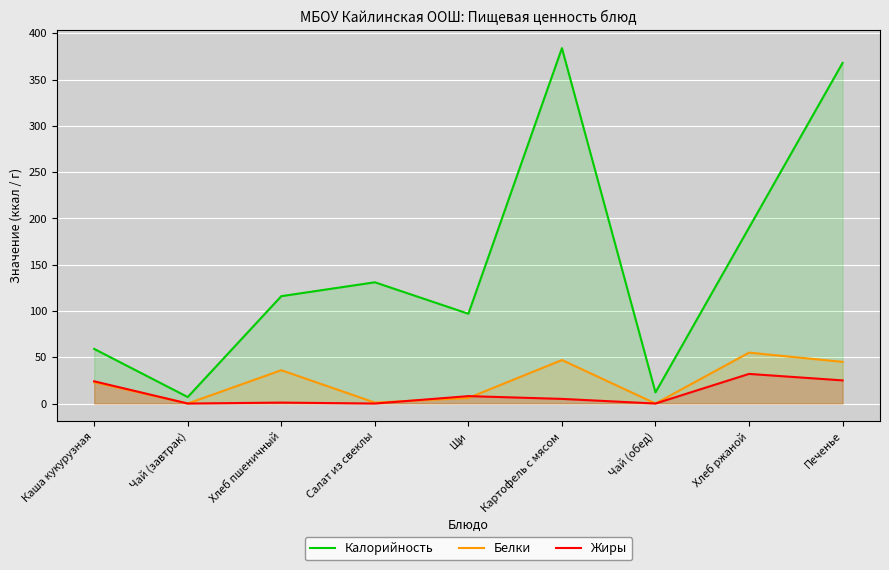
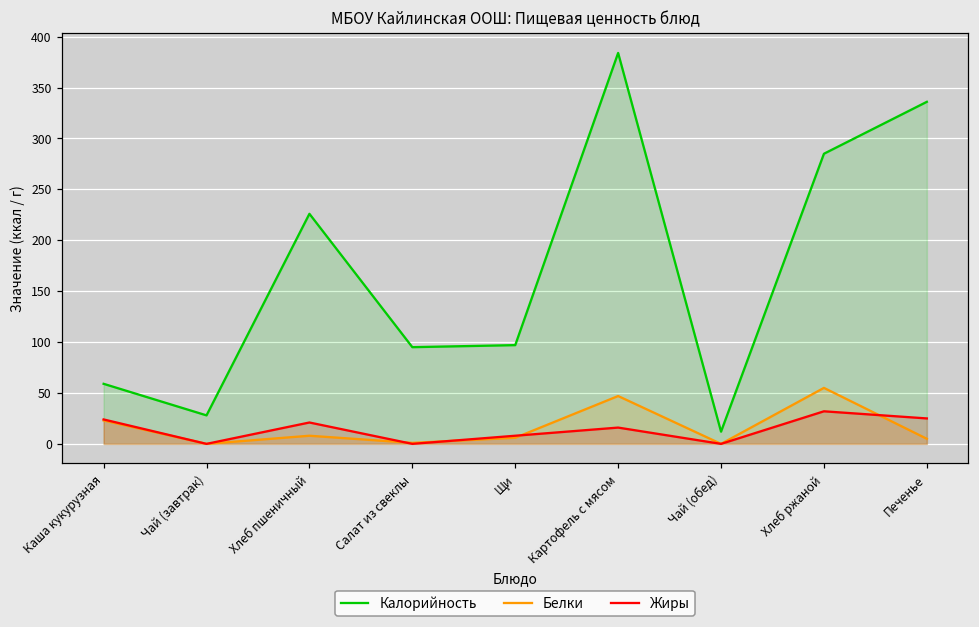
Калорийность, Чай (завтрак): 10 -> 30
Калорийность, Хлеб пшеничный: 120 -> 230
Белки, Хлеб пшеничный: 40 -> 10
Жиры, Хлеб пшеничный: 0 -> 20
Калорийность, Салат из свеклы: 130 -> 100
Жиры, Картофель с мясом: 10 -> 20
Калорийность, Хлеб ржаной: 190 -> 290
Калорийность, Печенье: 370 -> 340
Белки, Печенье: 50 -> 10
